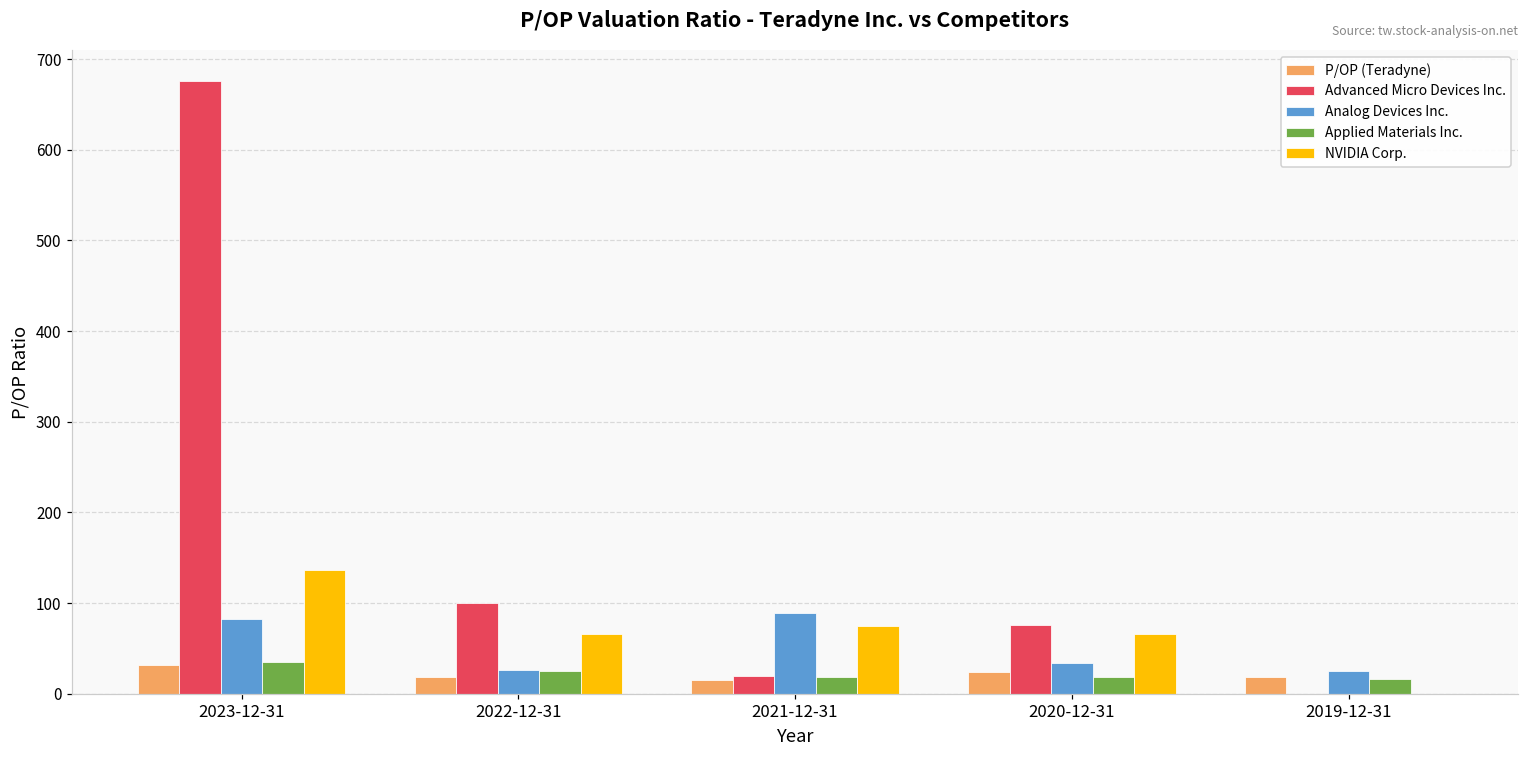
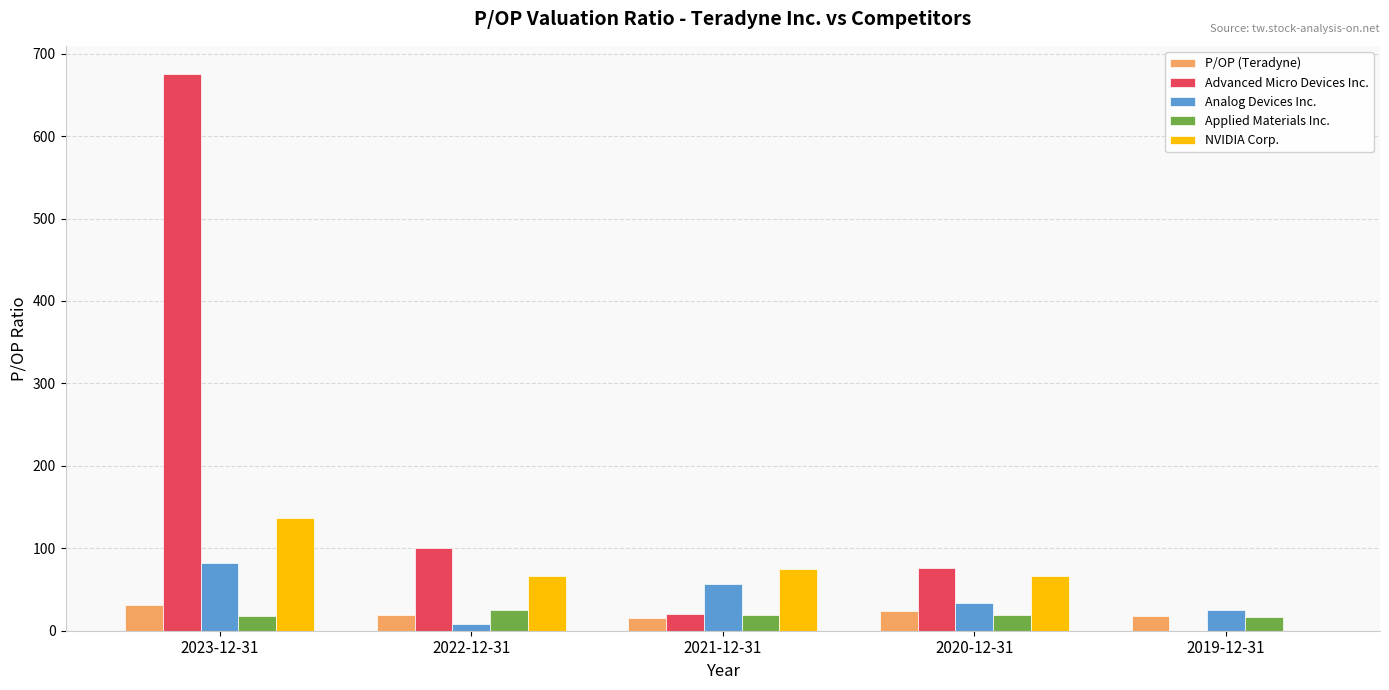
Applied Materials Inc., 2023-12-31: 30 -> 20
Analog Devices Inc., 2022-12-31: 30 -> 10
Analog Devices Inc., 2021-12-31: 90 -> 60
